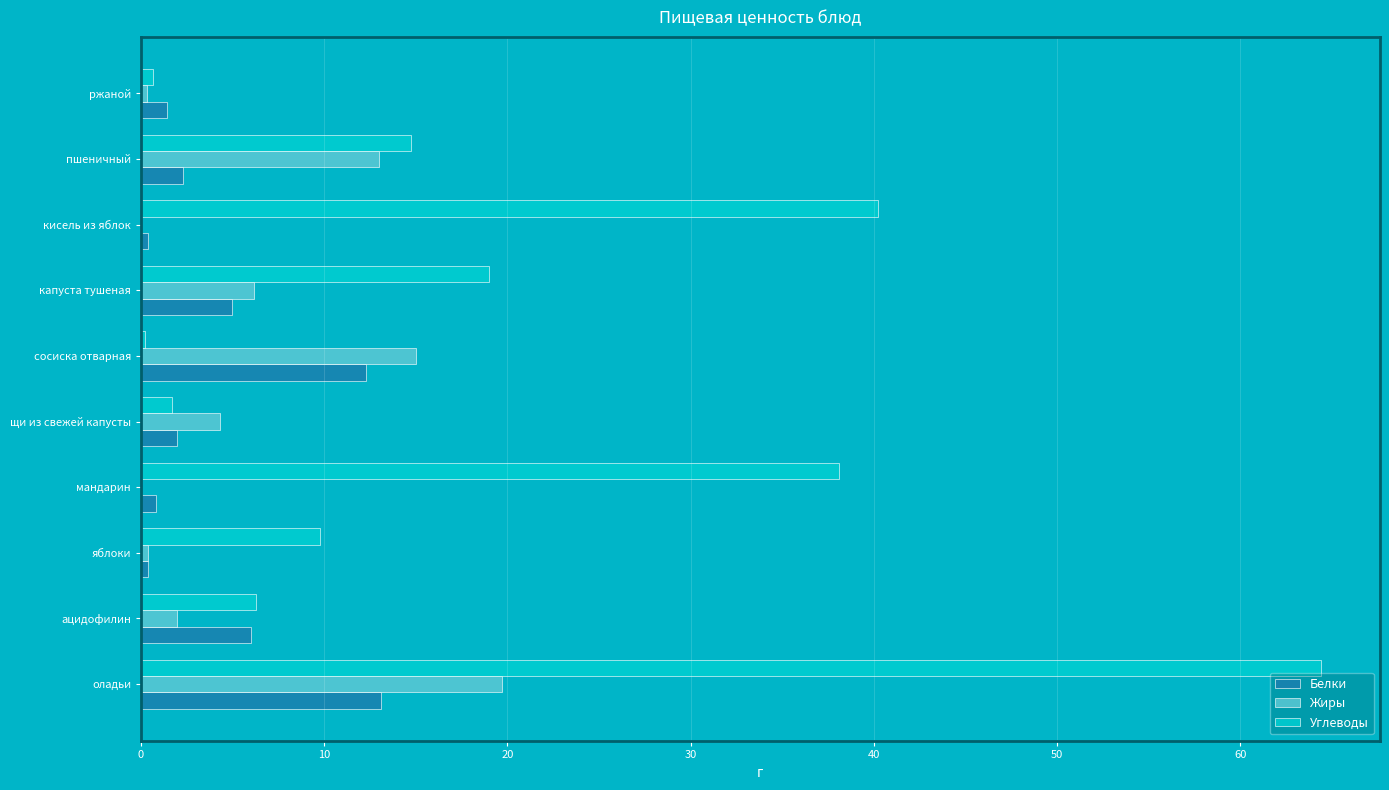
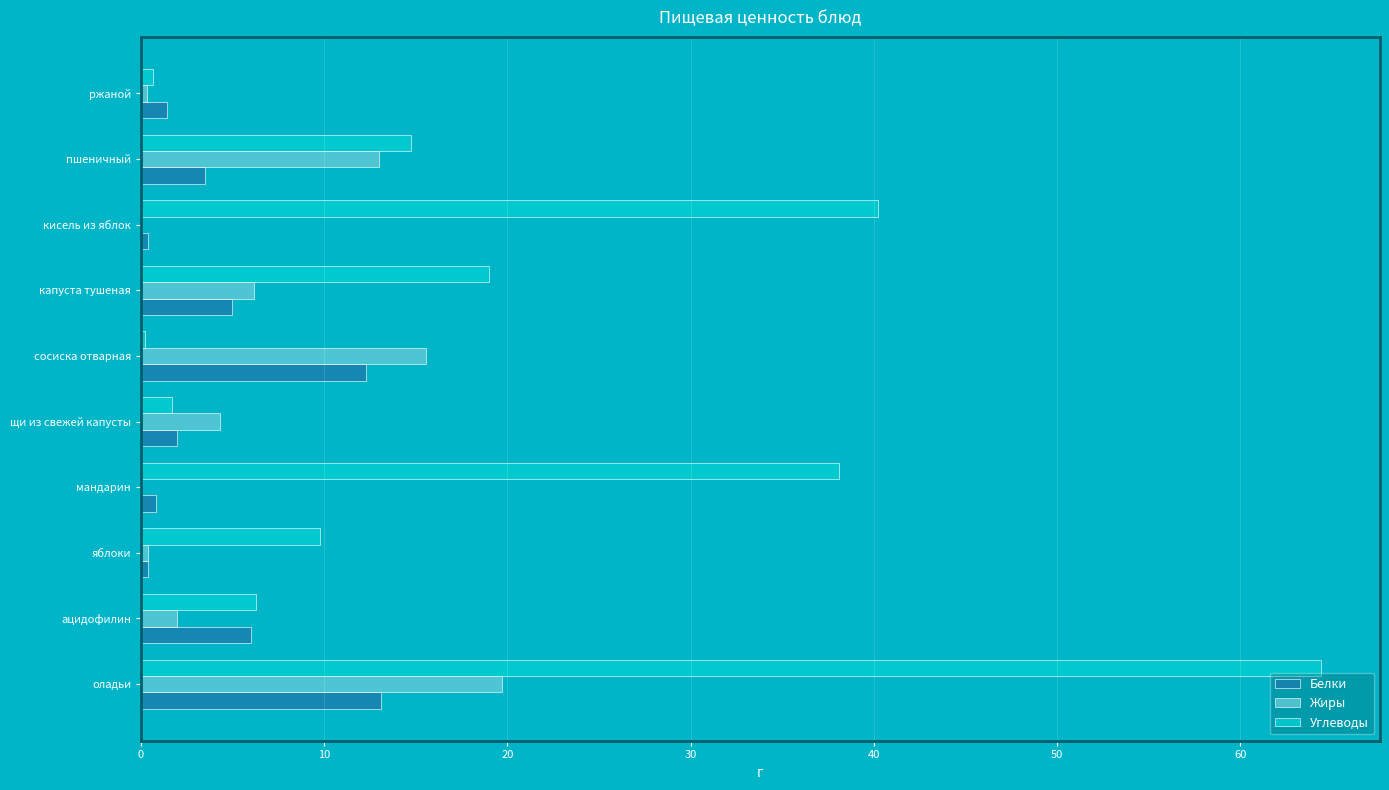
Белки, пшеничный: 2.3 -> 3.5
Жиры, сосиска отварная: 15.0 -> 15.6
